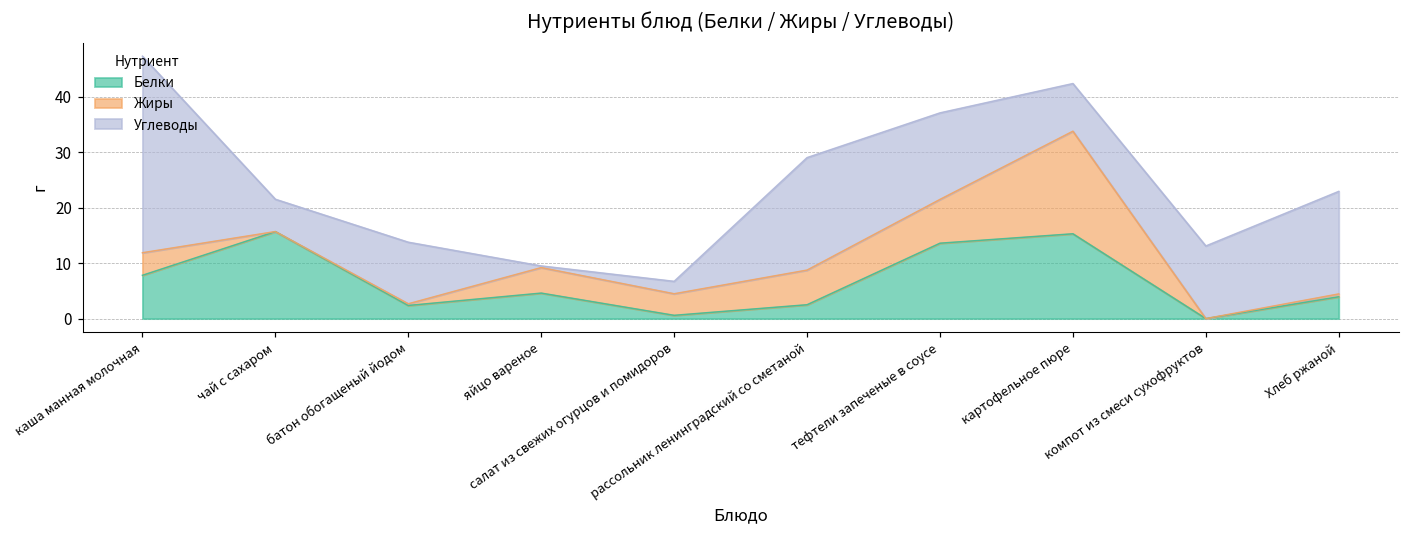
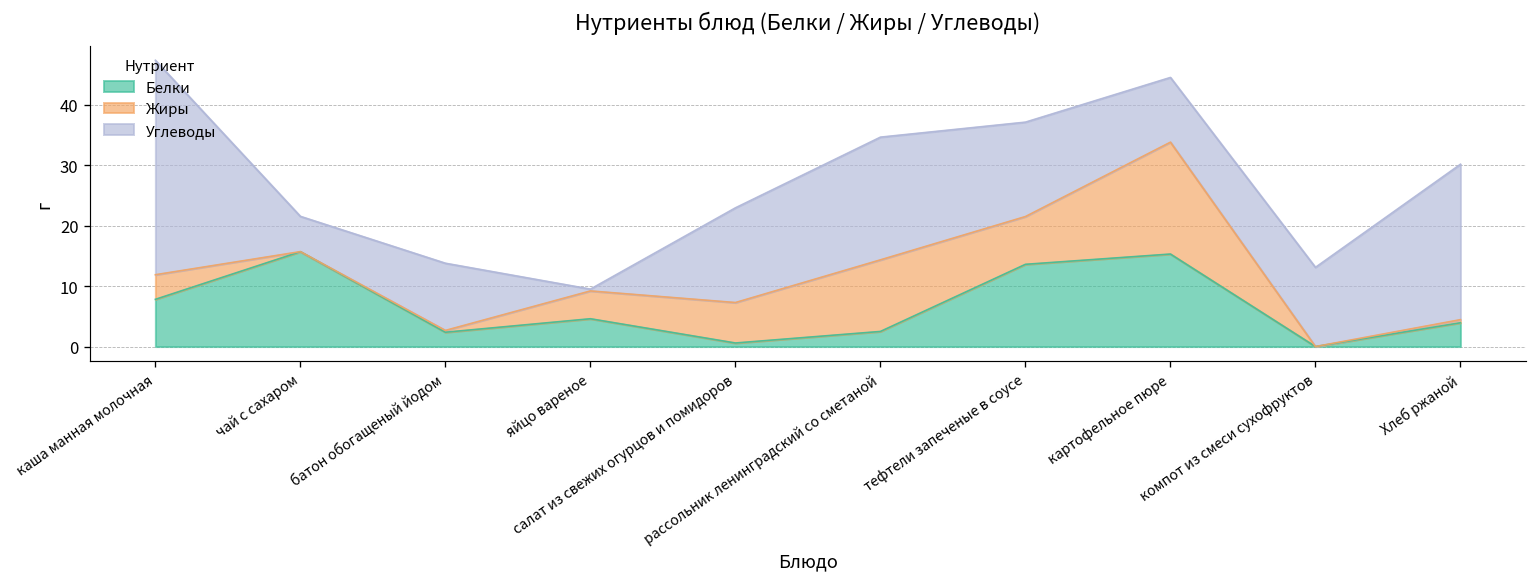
Жиры, салат из свежих огурцов и помидоров: 4 -> 7
Углеводы, салат из свежих огурцов и помидоров: 2 -> 16
Жиры, рассольник ленинградский со сметаной: 6 -> 12
Углеводы, картофельное пюре: 9 -> 11
Углеводы, Хлеб ржаной: 19 -> 26
